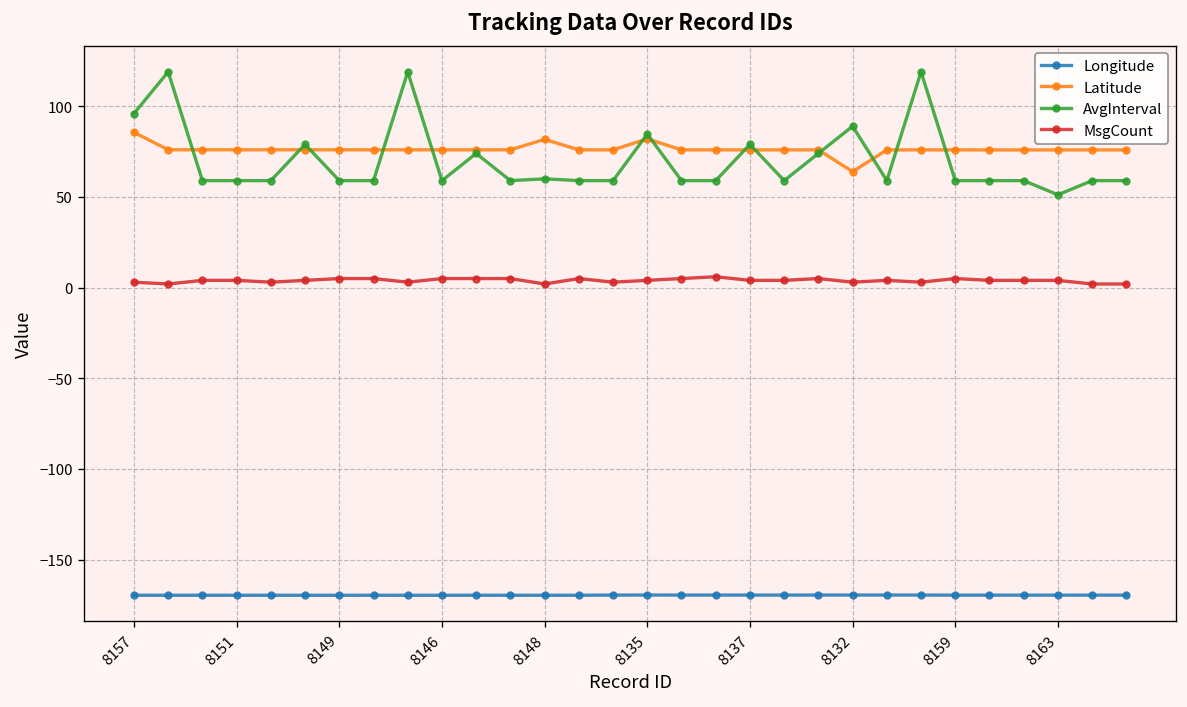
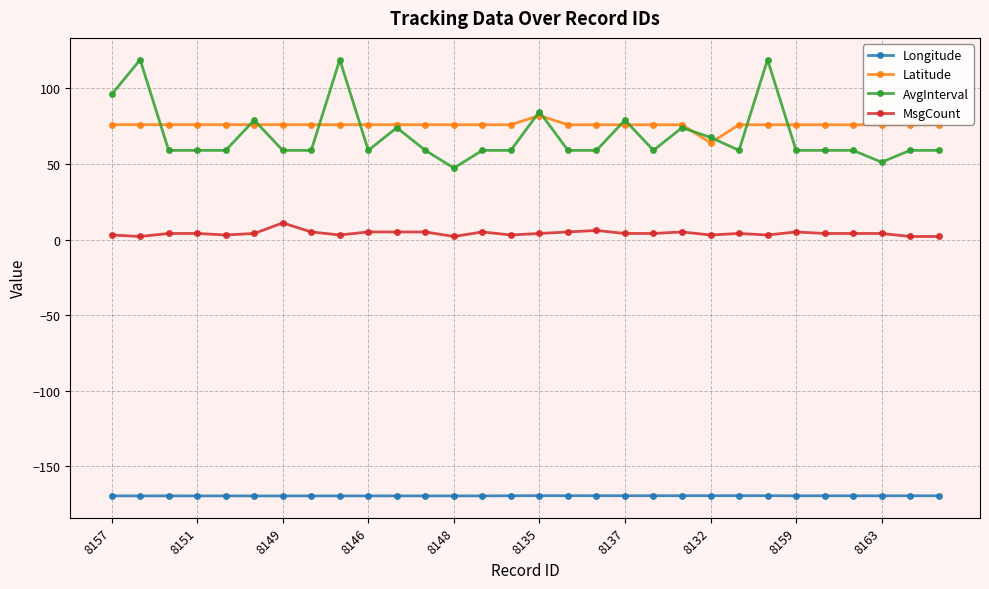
Latitude, 8157: 86 -> 76
MsgCount, 8149: 5 -> 11
Latitude, 8148: 82 -> 76
AvgInterval, 8148: 60 -> 47
AvgInterval, 8132: 89 -> 68
